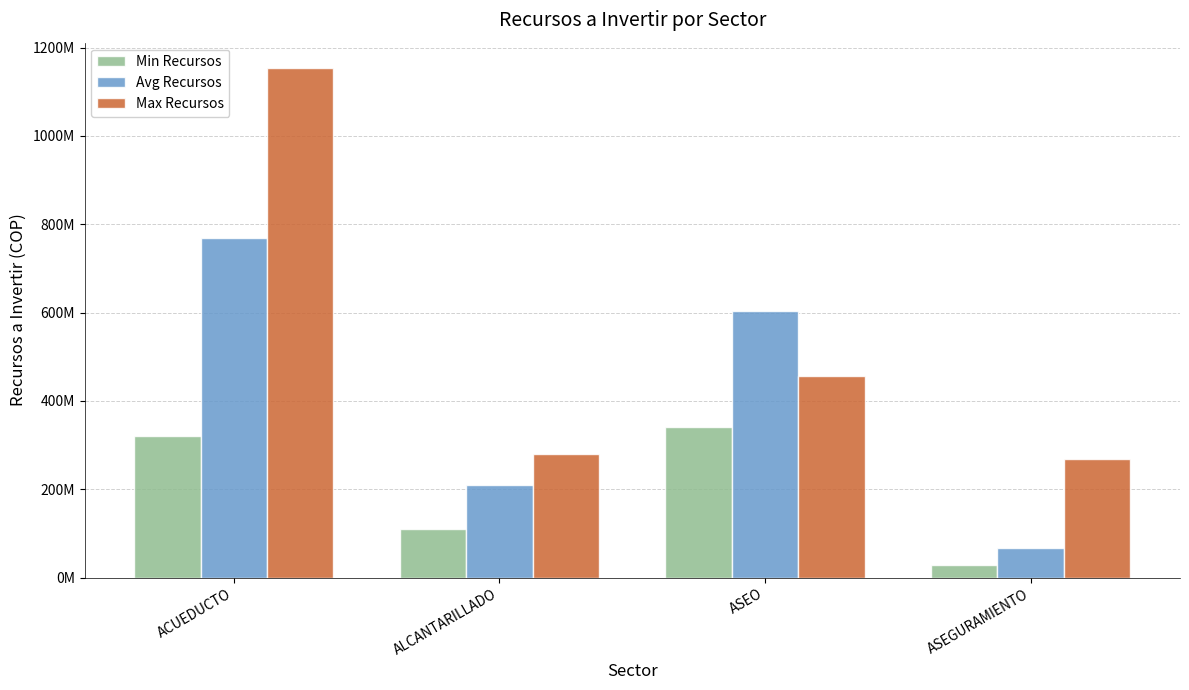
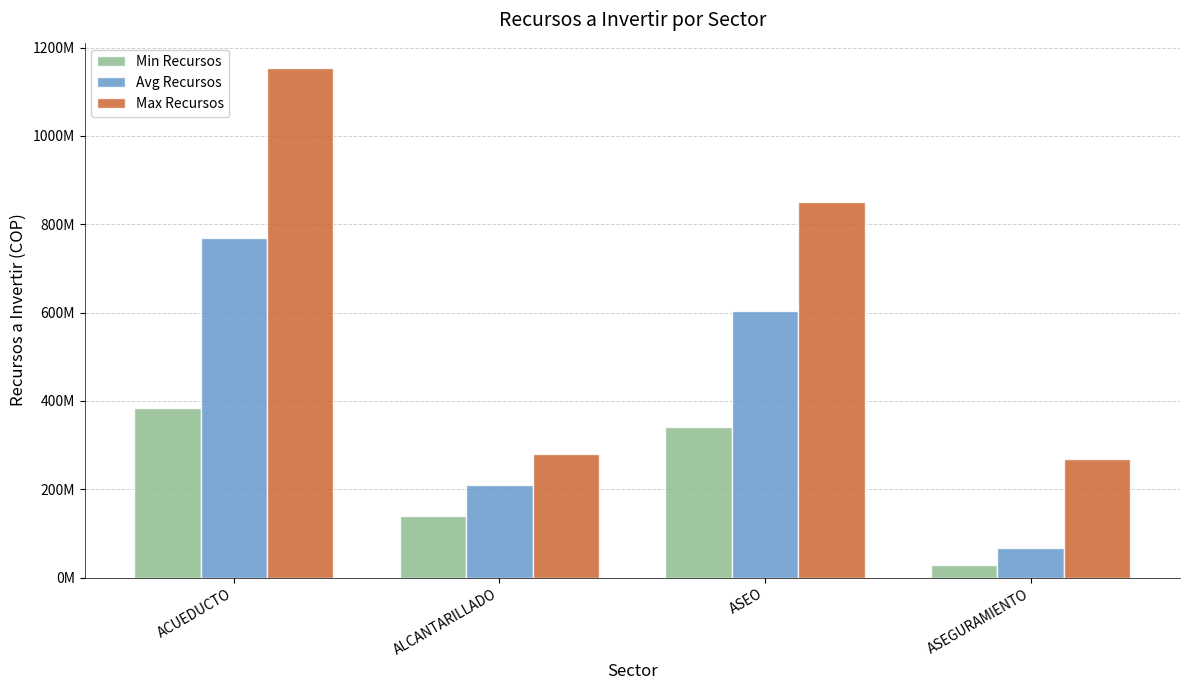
Min Recursos, ACUEDUCTO: 320000000 -> 380000000
Min Recursos, ALCANTARILLADO: 110000000 -> 140000000
Max Recursos, ASEO: 460000000 -> 850000000
